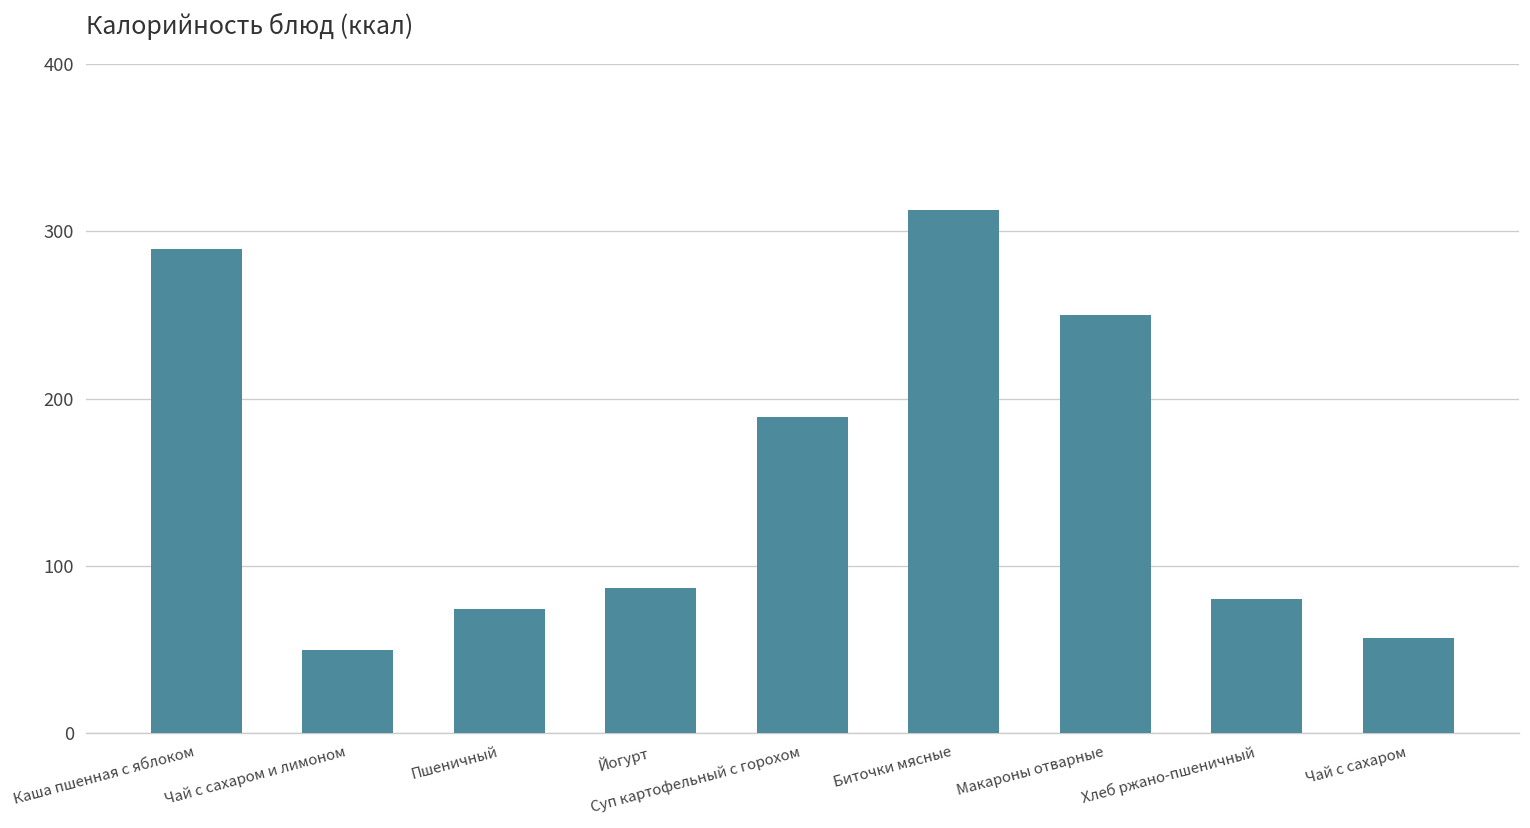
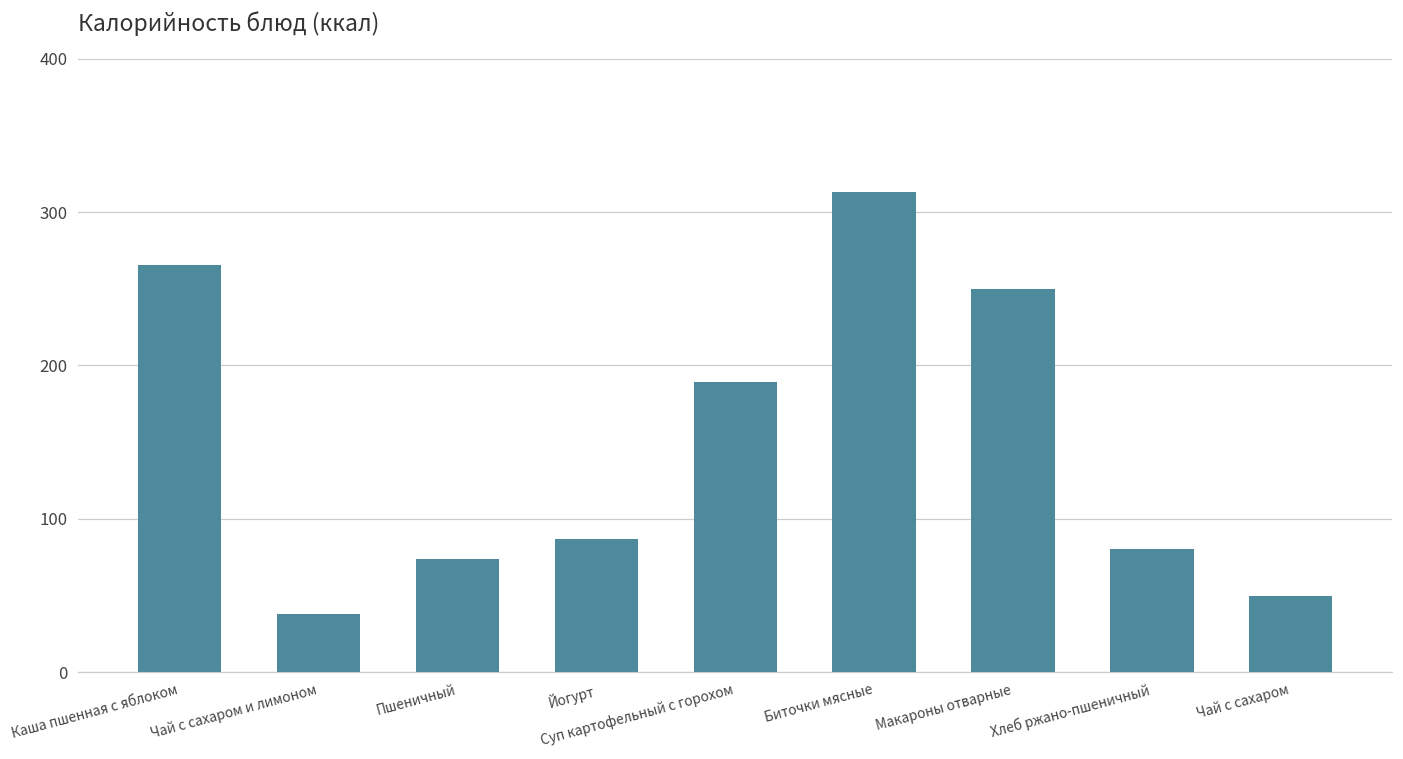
Каша пшенная с яблоком: 289 -> 266
Чай с сахаром и лимоном: 50 -> 38
Чай с сахаром: 57 -> 50
